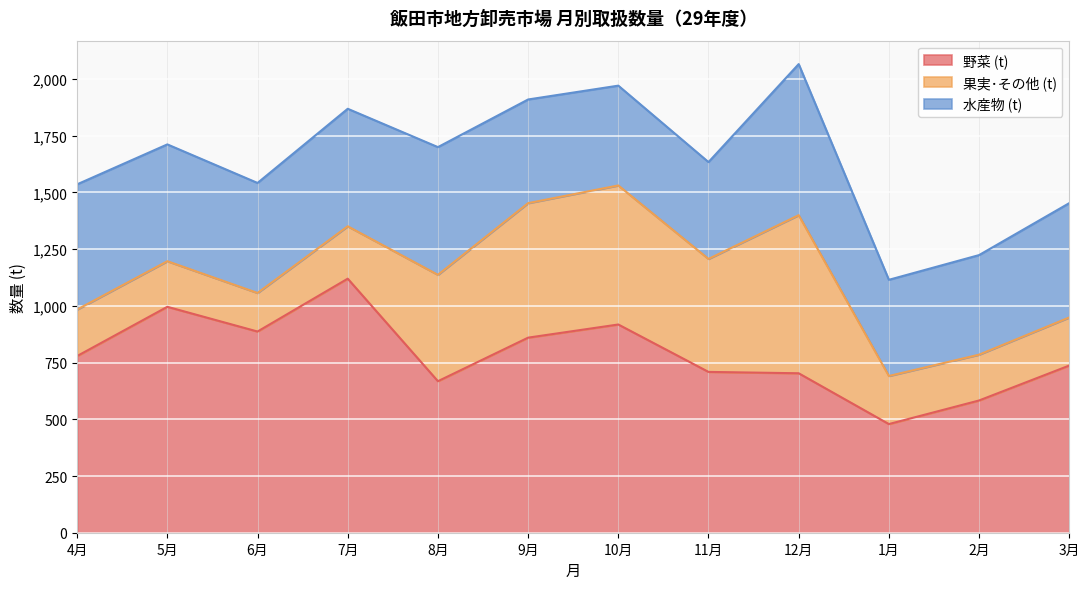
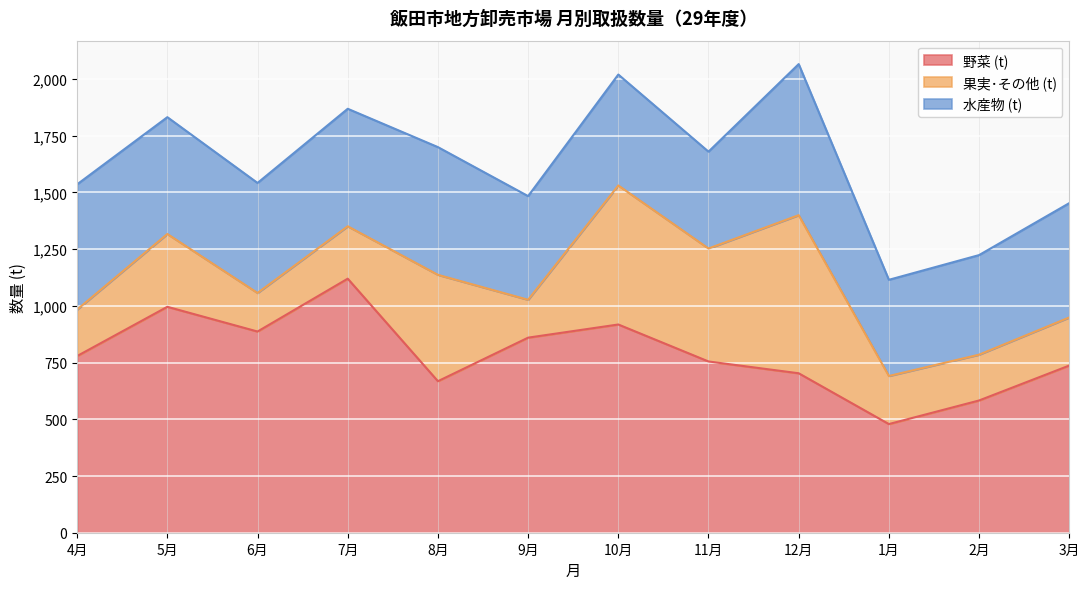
果実･その他 (t), 5月: 200 -> 320
果実･その他 (t), 9月: 590 -> 170
水産物 (t), 10月: 440 -> 490
野菜 (t), 11月: 710 -> 760
